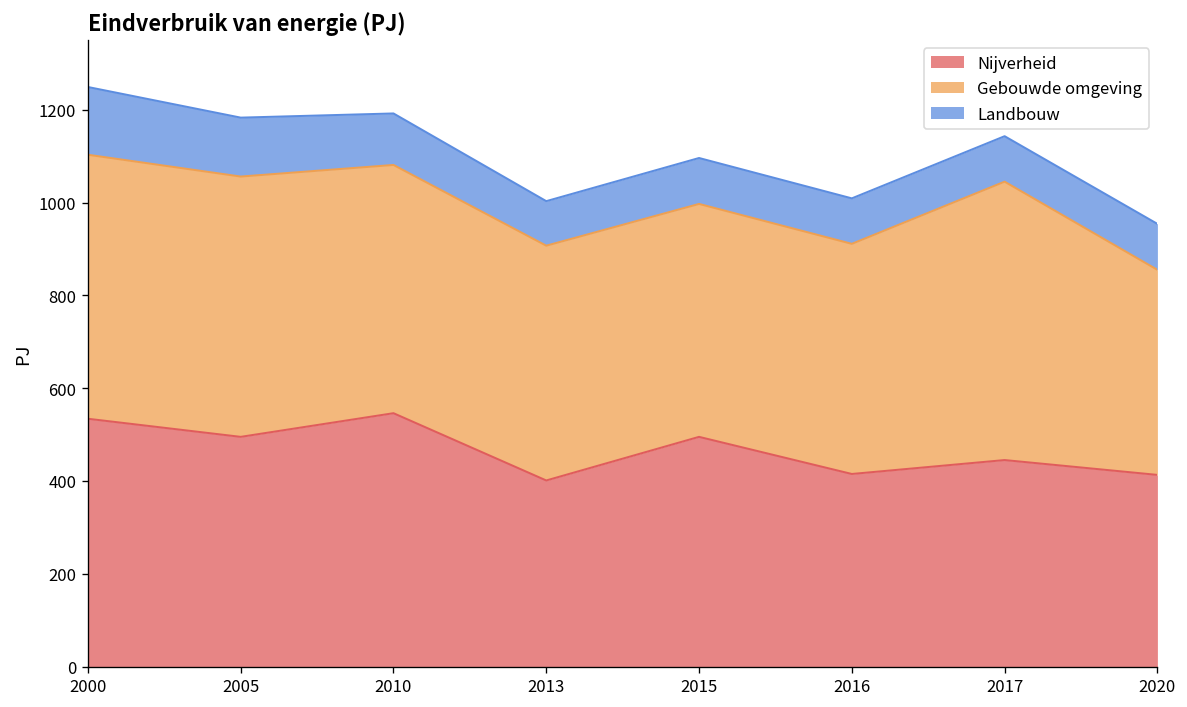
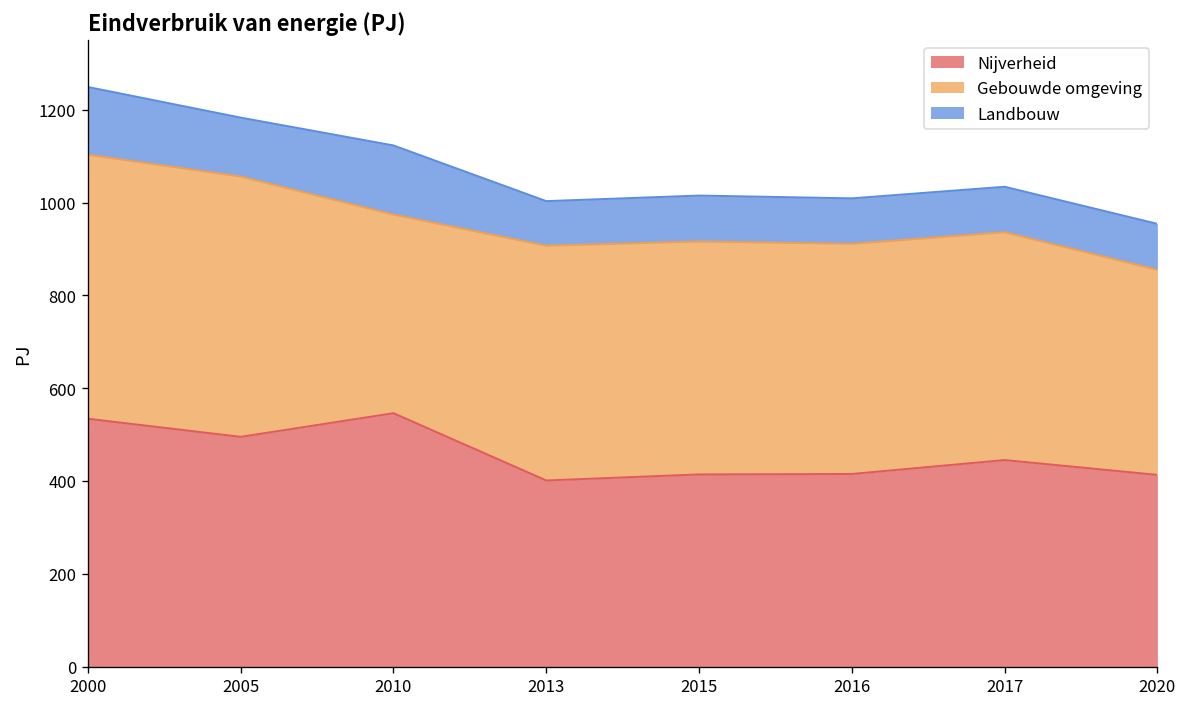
Gebouwde omgeving, 2010: 540 -> 430
Landbouw, 2010: 110 -> 150
Nijverheid, 2015: 500 -> 410
Gebouwde omgeving, 2017: 600 -> 490
